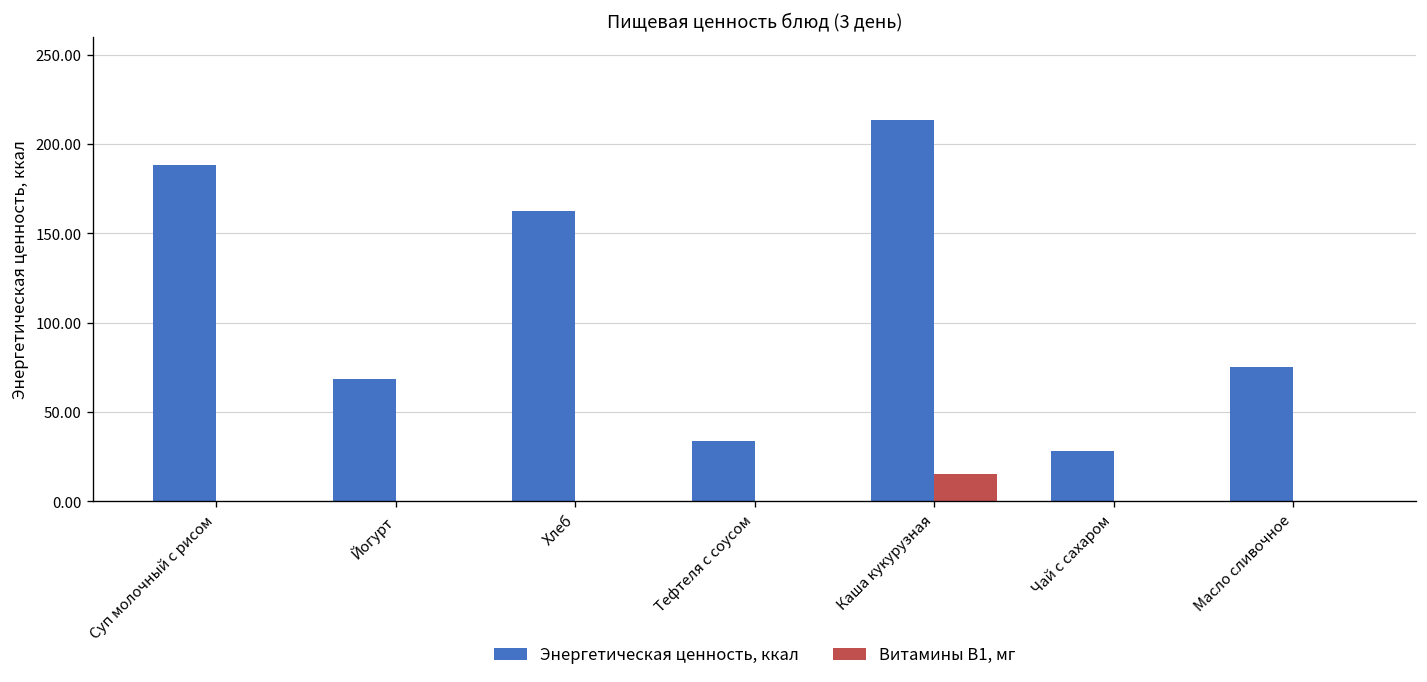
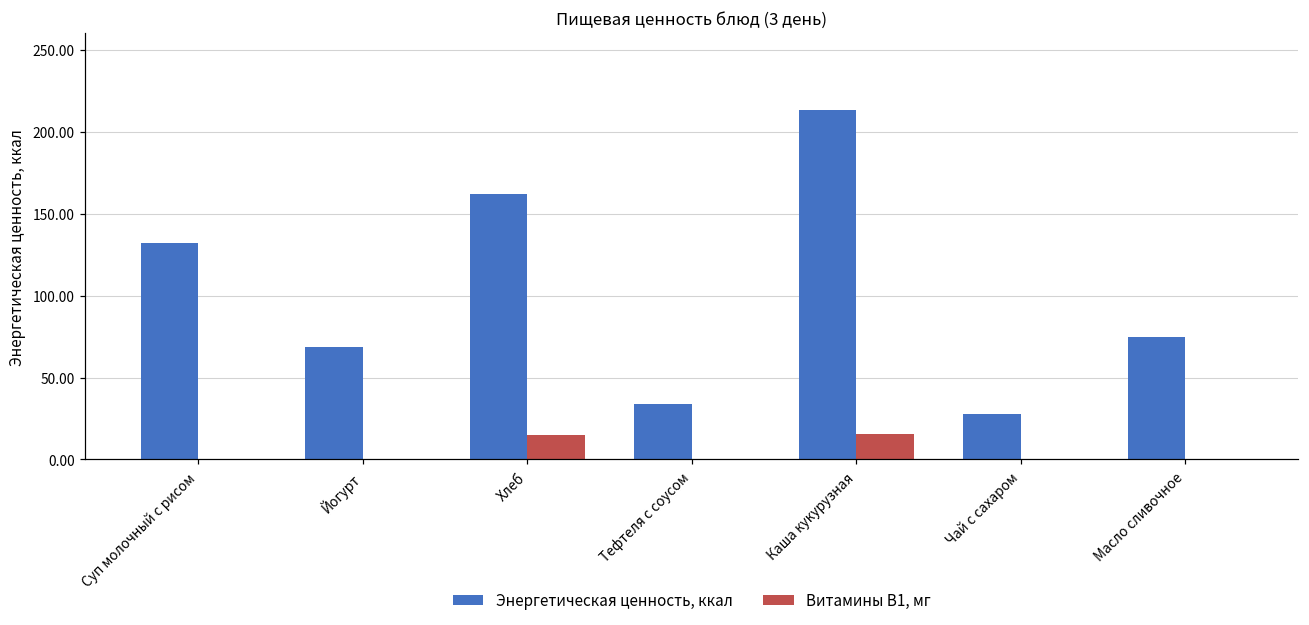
Энергетическая ценность, ккал, Суп молочный с рисом: 188 -> 132
Витамины B1, мг, Хлеб: 0 -> 15
